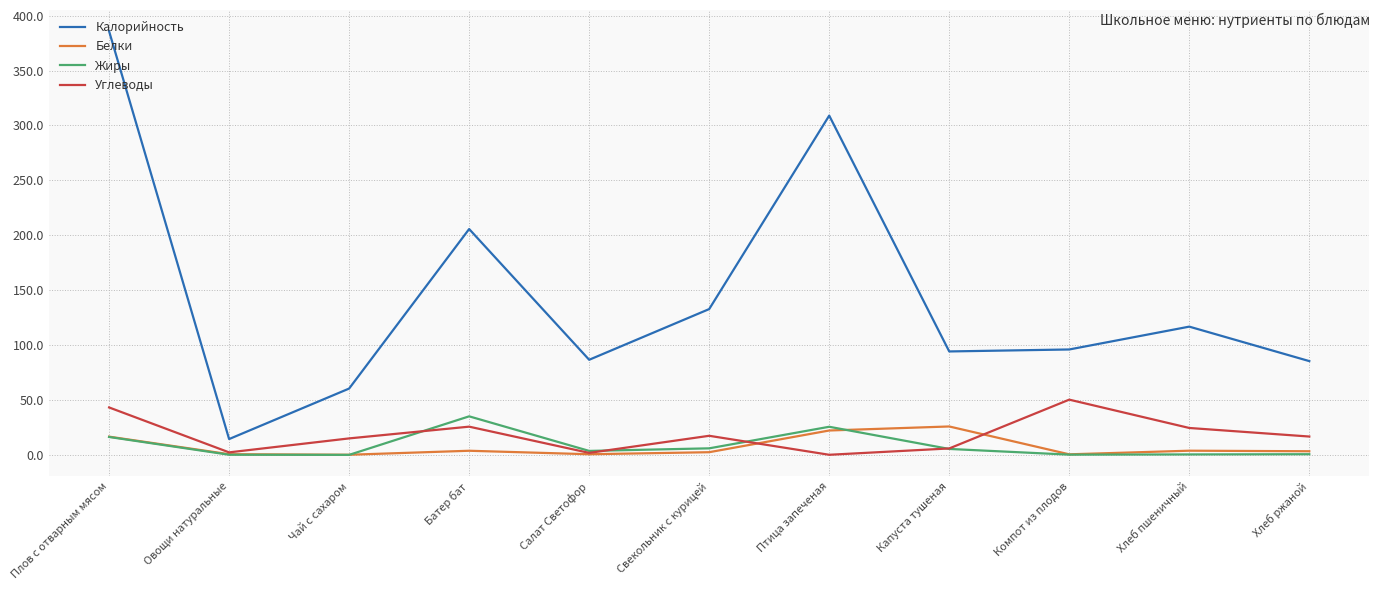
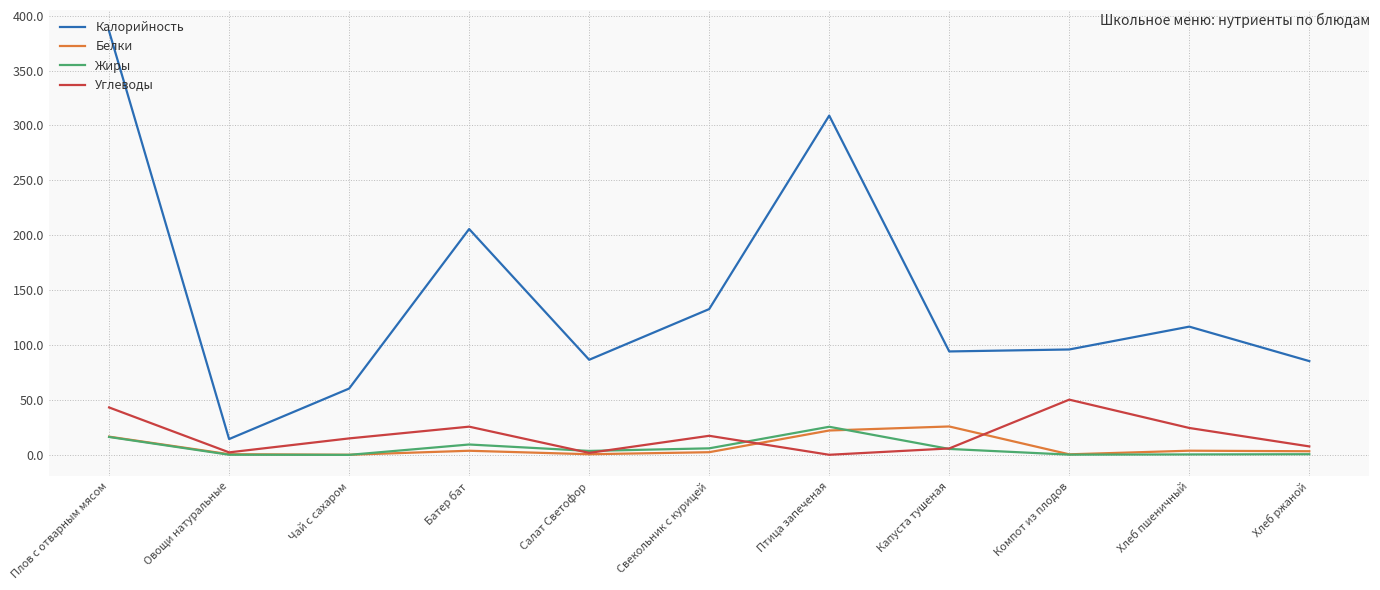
Жиры, Батер бат: 35 -> 9
Углеводы, Хлеб ржаной: 17 -> 8
